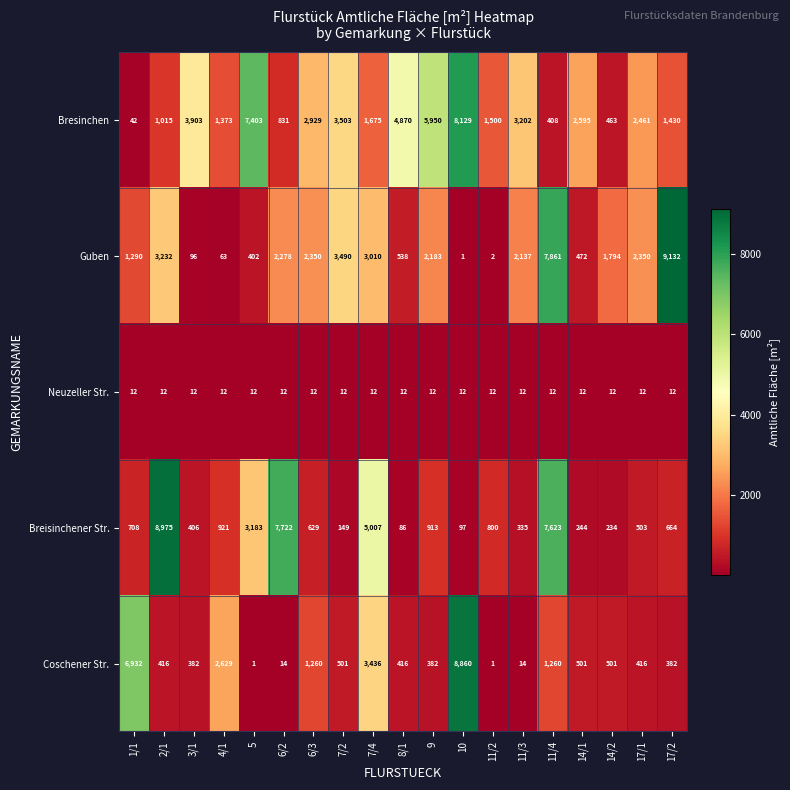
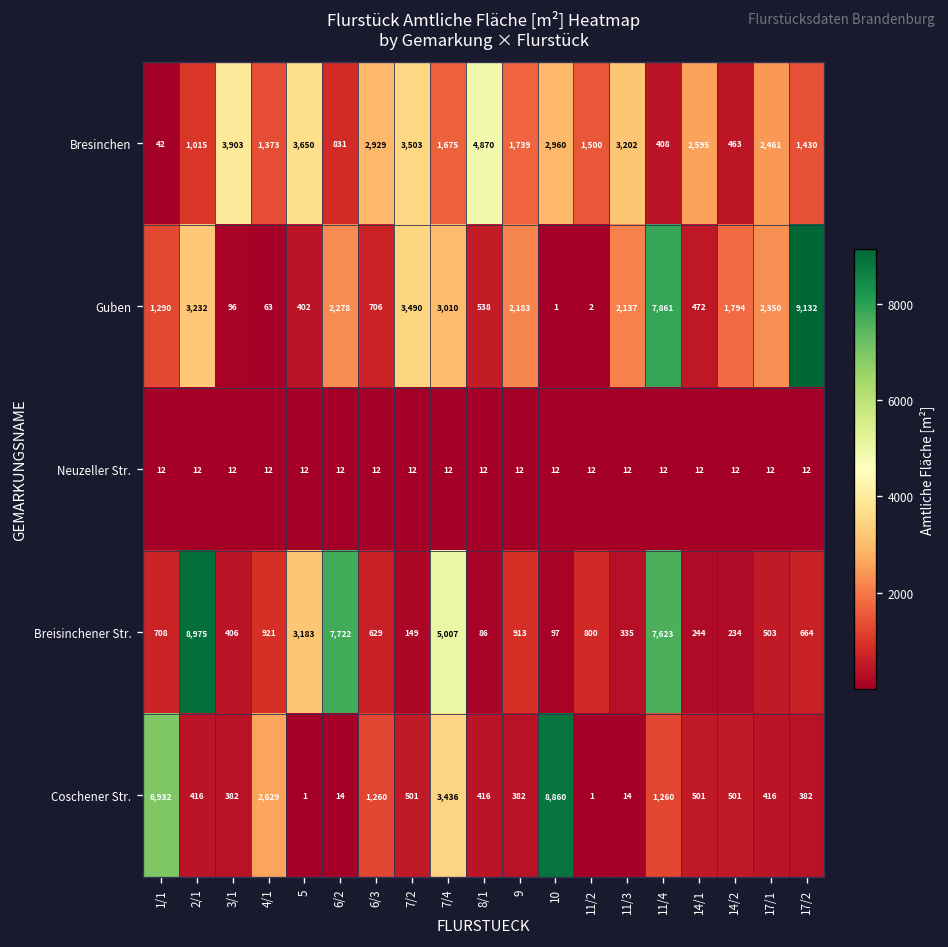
Bresinchen, 5: 7,403 -> 3,650
Bresinchen, 9: 5,950 -> 1,739
Bresinchen, 10: 8,129 -> 2,960
Guben, 6/3: 2,350 -> 706
